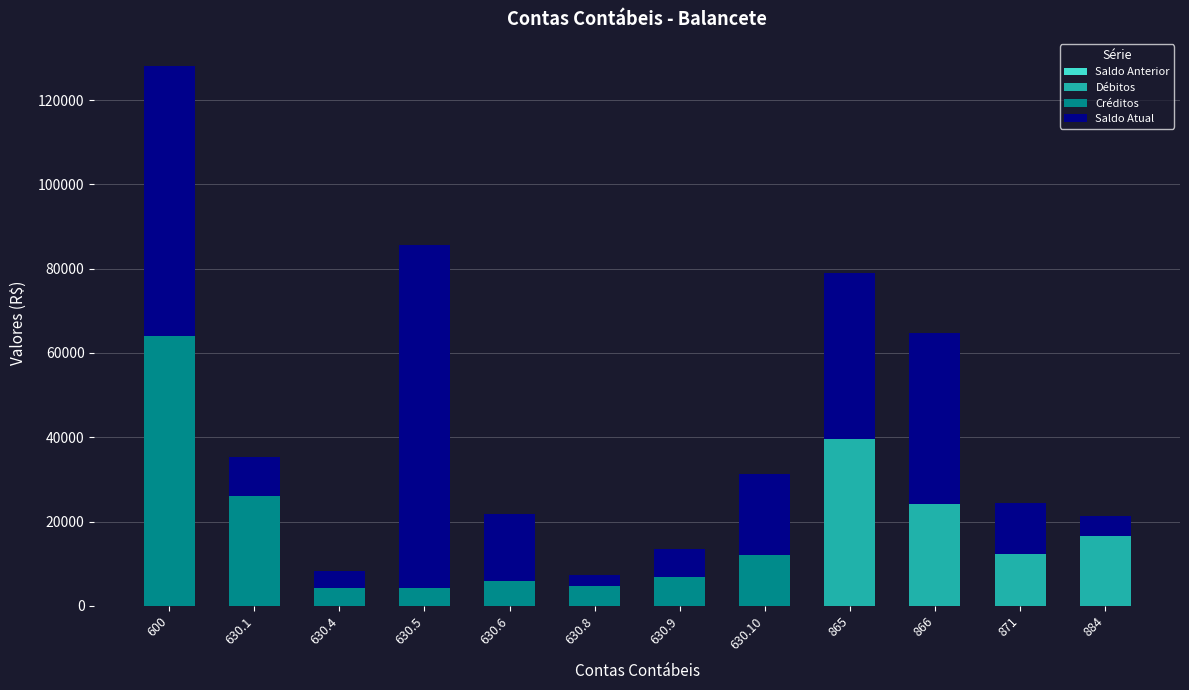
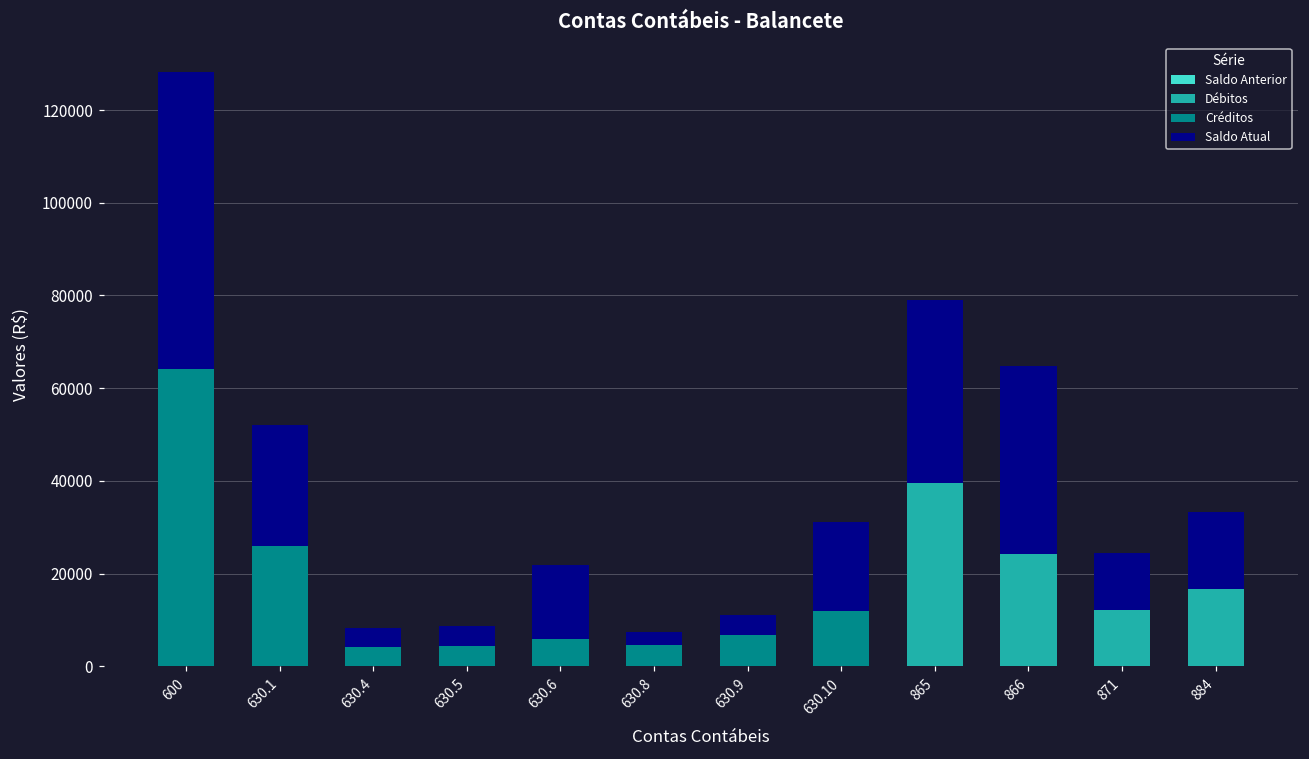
Saldo Atual, 630.1: 9000 -> 26000
Saldo Atual, 630.5: 81000 -> 4000
Saldo Atual, 630.9: 7000 -> 4000
Saldo Atual, 884: 5000 -> 17000
